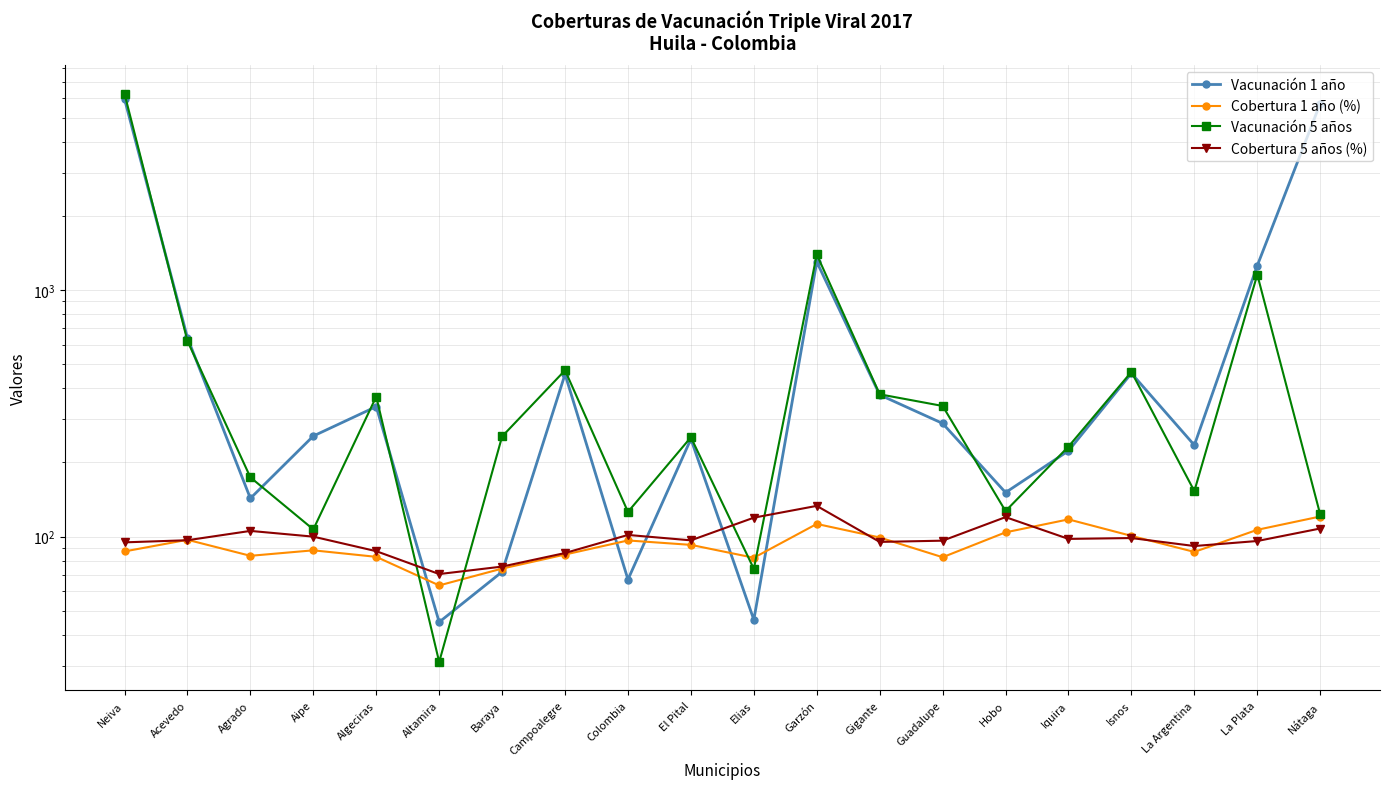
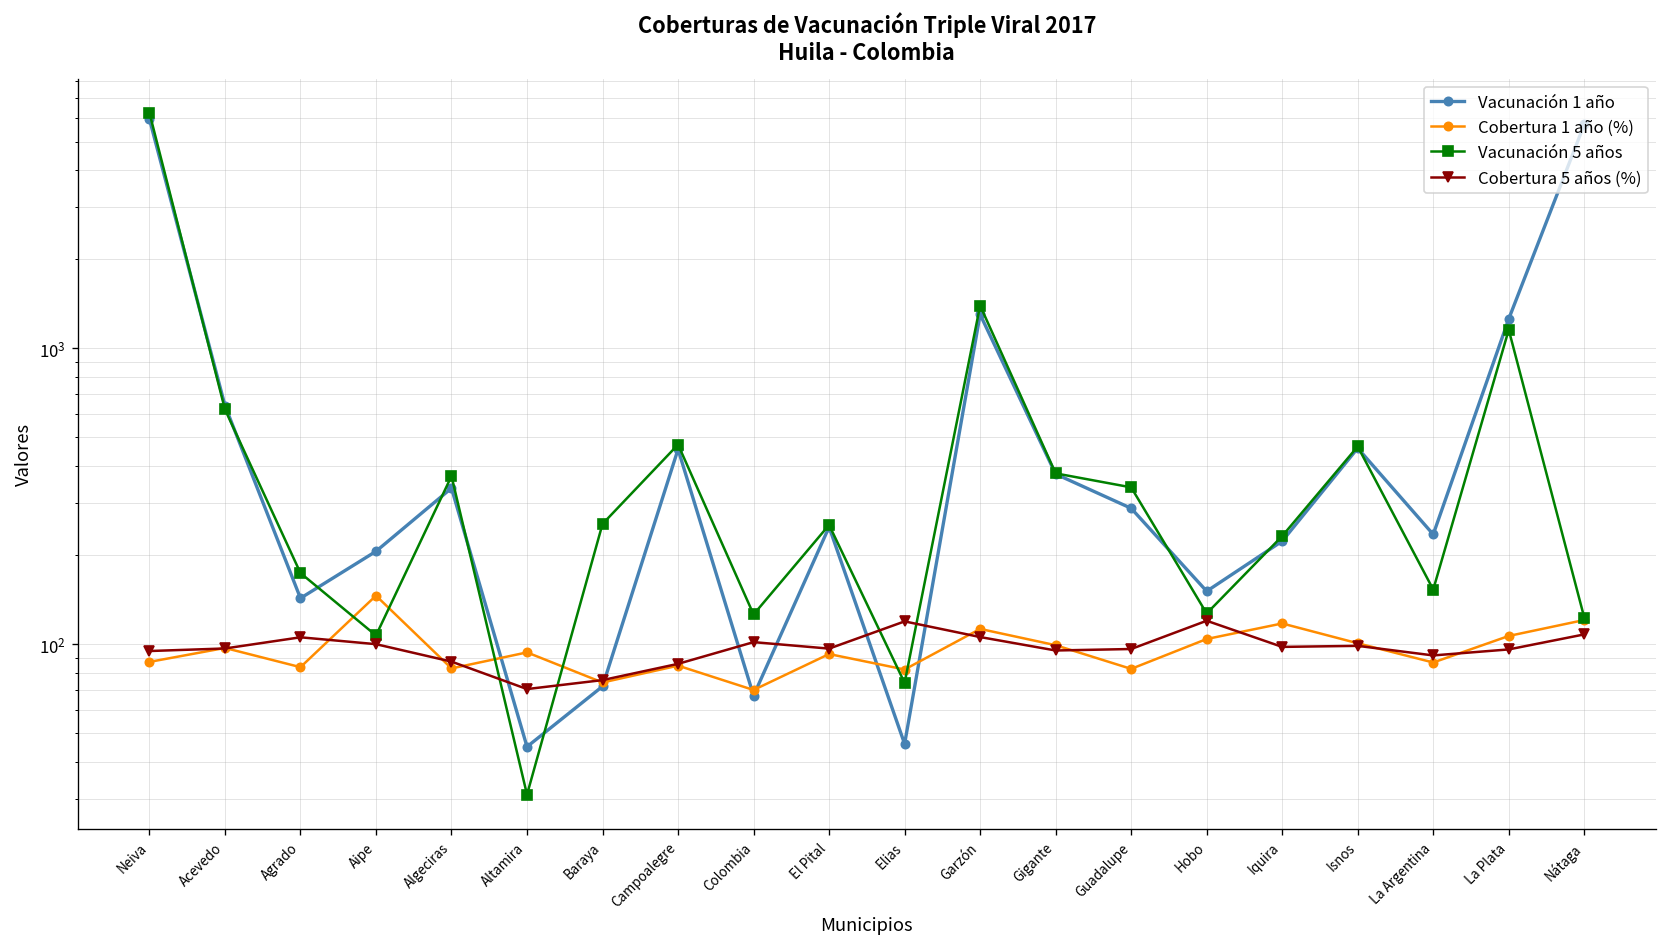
Vacunación 1 año, Aipe: 260 -> 210
Cobertura 1 año (%), Aipe: 88 -> 150
Cobertura 1 año (%), Altamira: 63 -> 94
Cobertura 1 año (%), Colombia: 97 -> 70
Cobertura 5 años (%), Garzón: 130 -> 106
